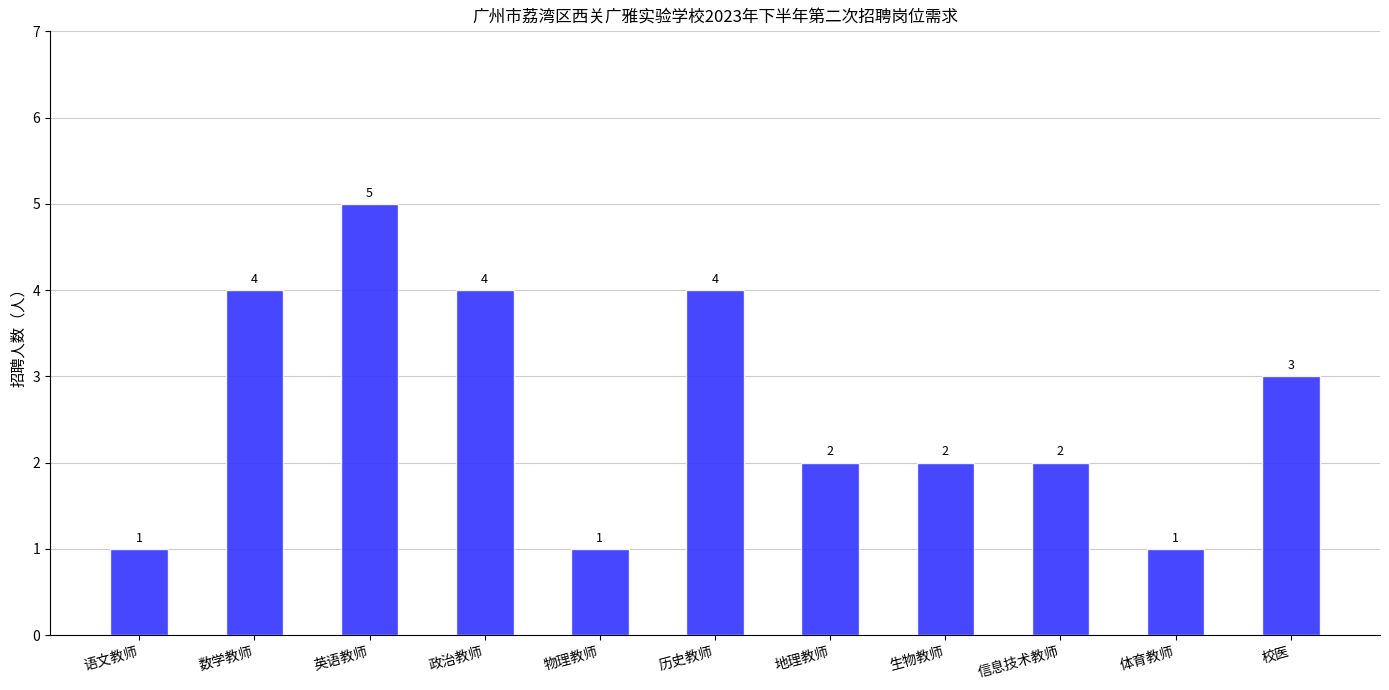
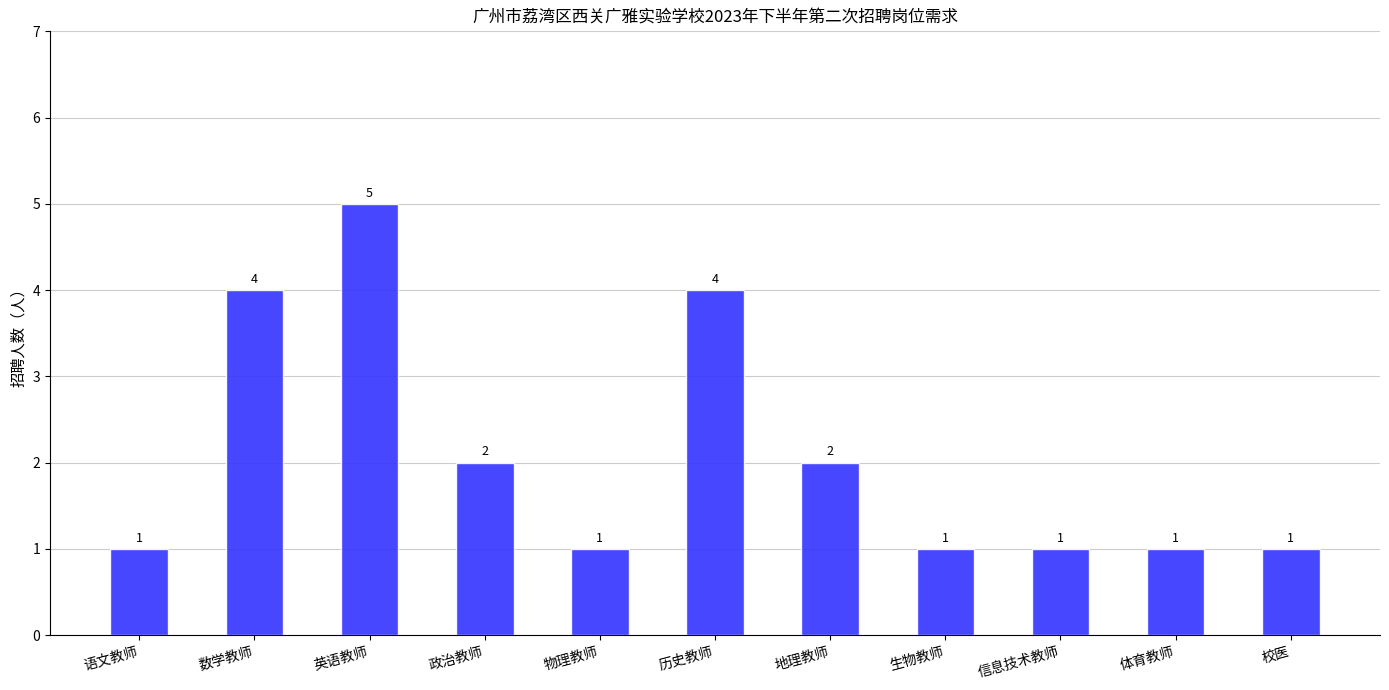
政治教师: 4 -> 2
生物教师: 2 -> 1
信息技术教师: 2 -> 1
校医: 3 -> 1
